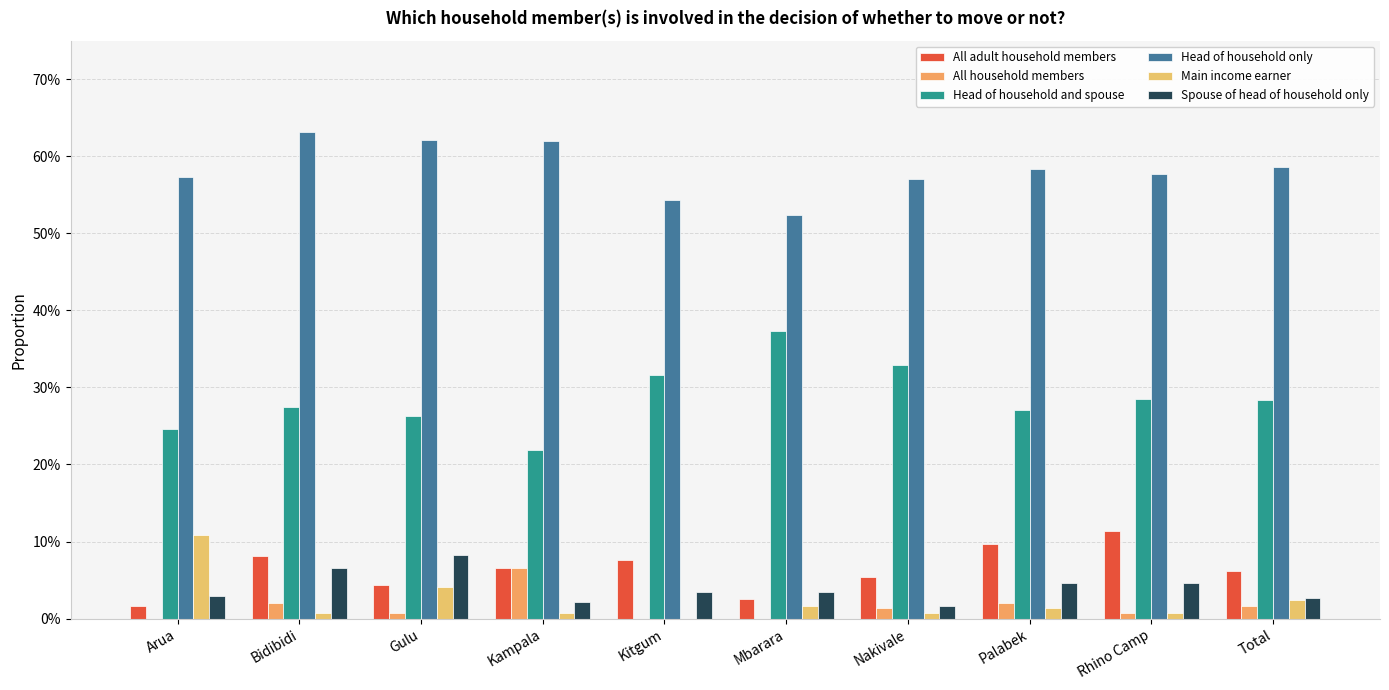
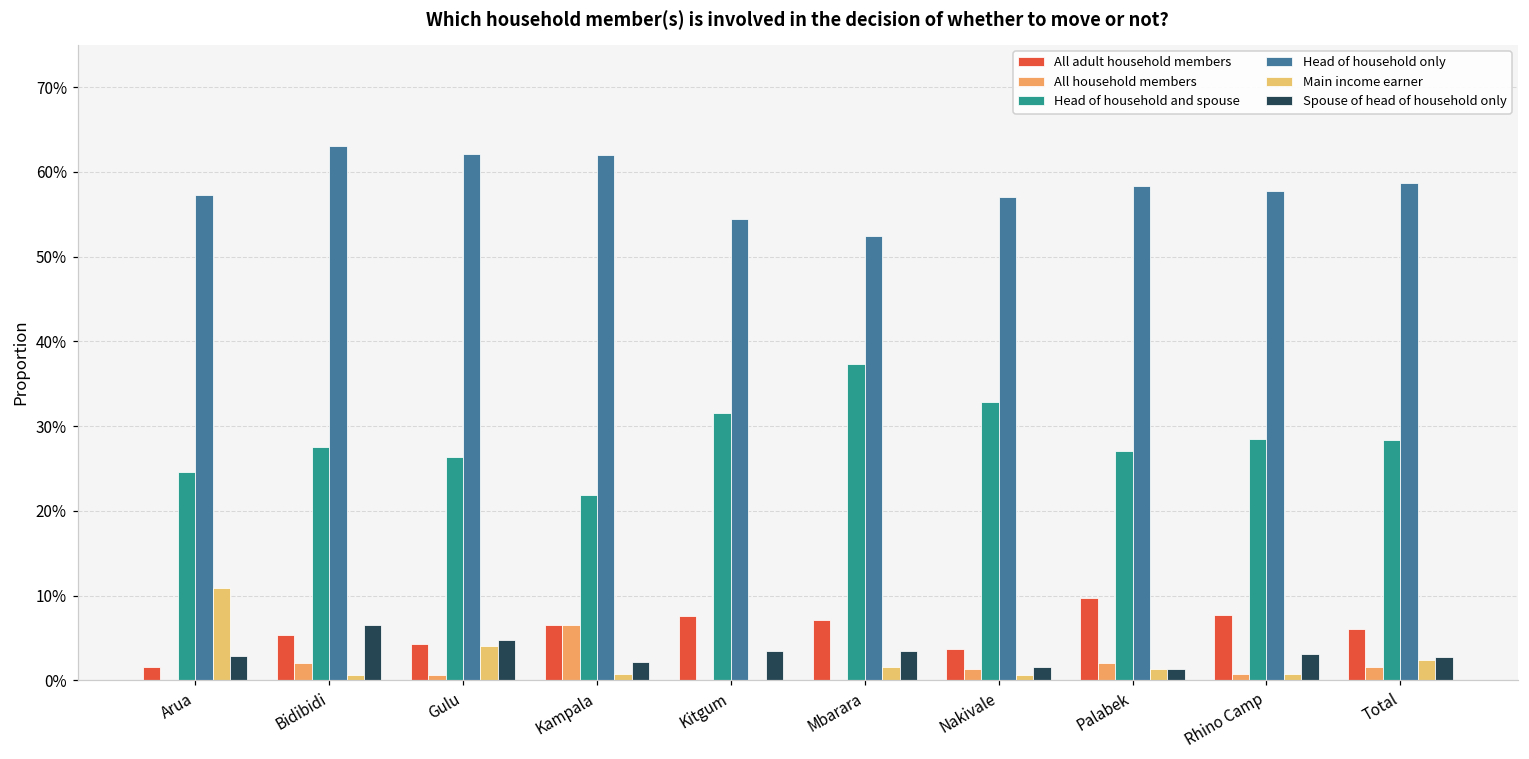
All adult household members, Bidibidi: 8% -> 5%
Spouse of head of household only, Gulu: 8% -> 5%
All adult household members, Mbarara: 3% -> 7%
All adult household members, Nakivale: 5% -> 4%
Spouse of head of household only, Palabek: 5% -> 1%
All adult household members, Rhino Camp: 11% -> 8%
Spouse of head of household only, Rhino Camp: 5% -> 3%
